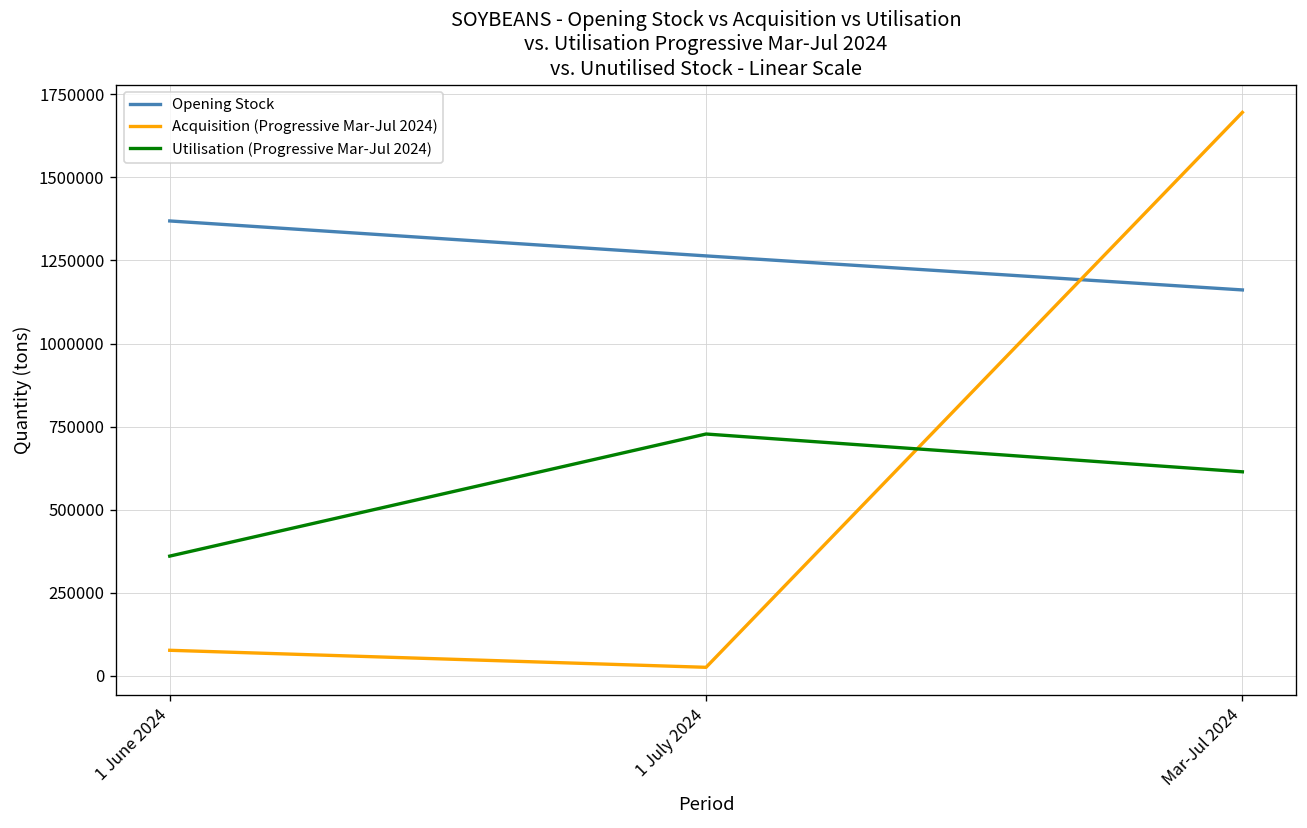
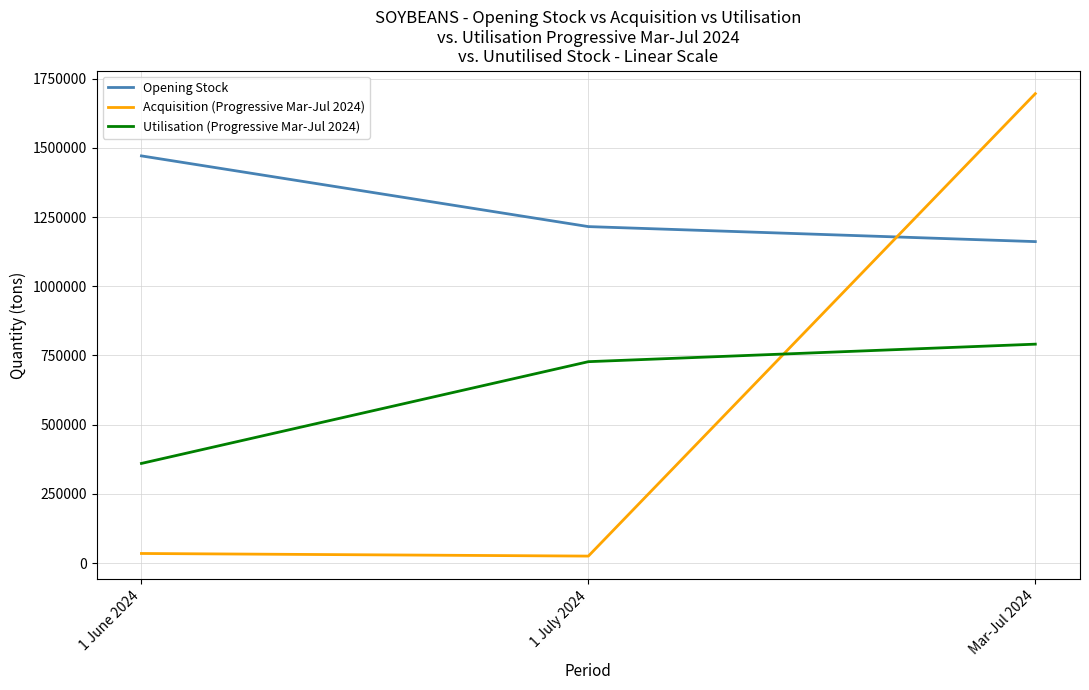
Opening Stock, 1 June 2024: 1370000 -> 1470000
Acquisition (Progressive Mar-Jul 2024), 1 June 2024: 80000 -> 30000
Opening Stock, 1 July 2024: 1260000 -> 1220000
Utilisation (Progressive Mar-Jul 2024), Mar-Jul 2024: 610000 -> 790000
